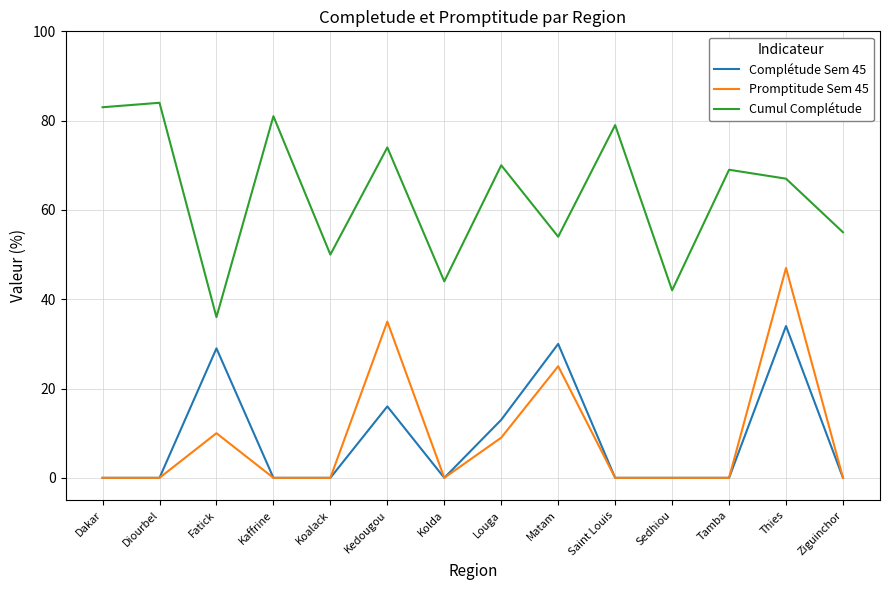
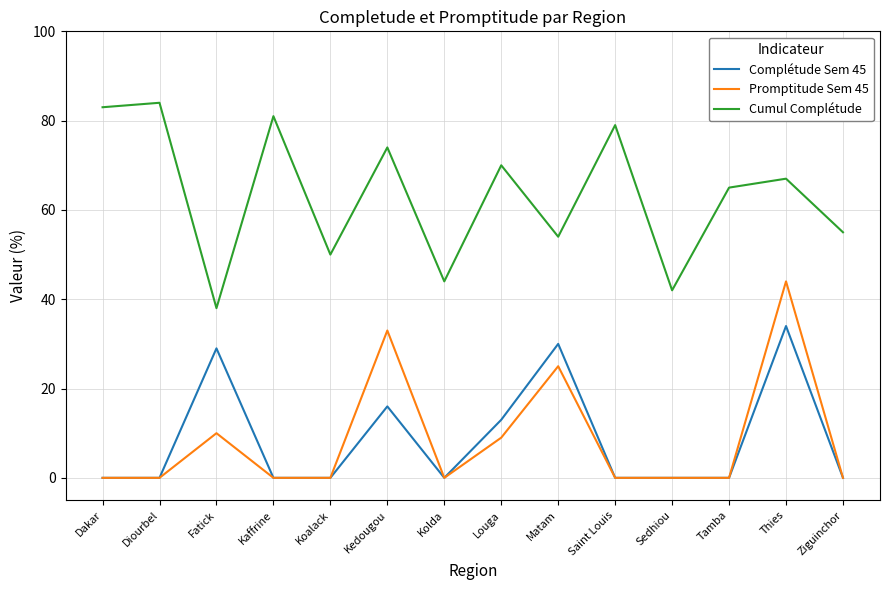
Cumul Complétude, Fatick: 36 -> 38
Promptitude Sem 45, Kedougou: 35 -> 33
Cumul Complétude, Tamba: 69 -> 65
Promptitude Sem 45, Thies: 47 -> 44
